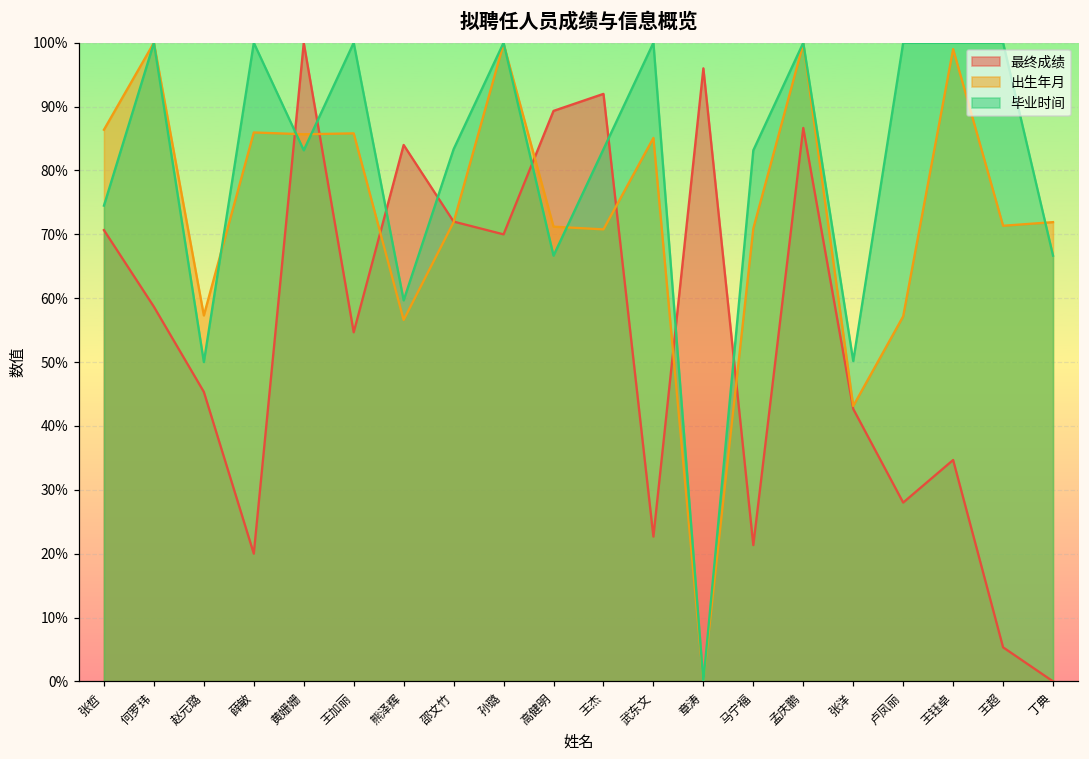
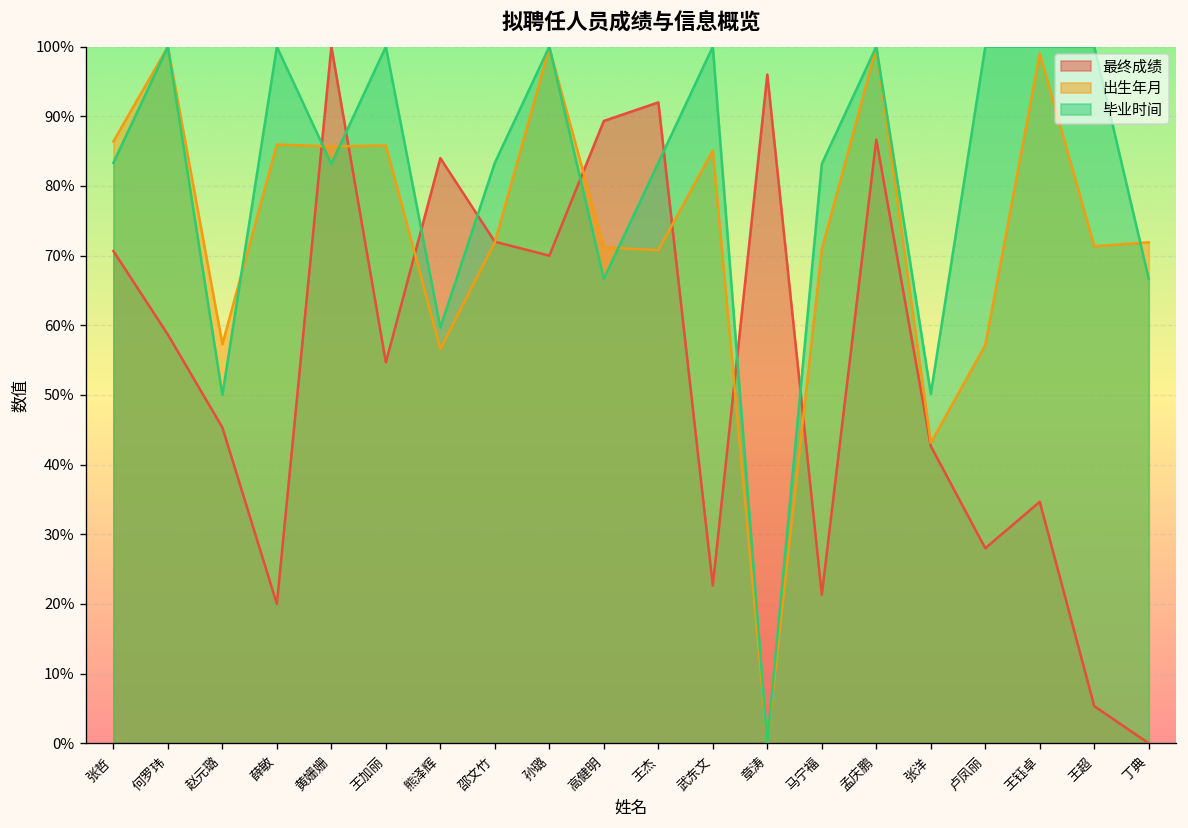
毕业时间, 张哲: 75% -> 83%
